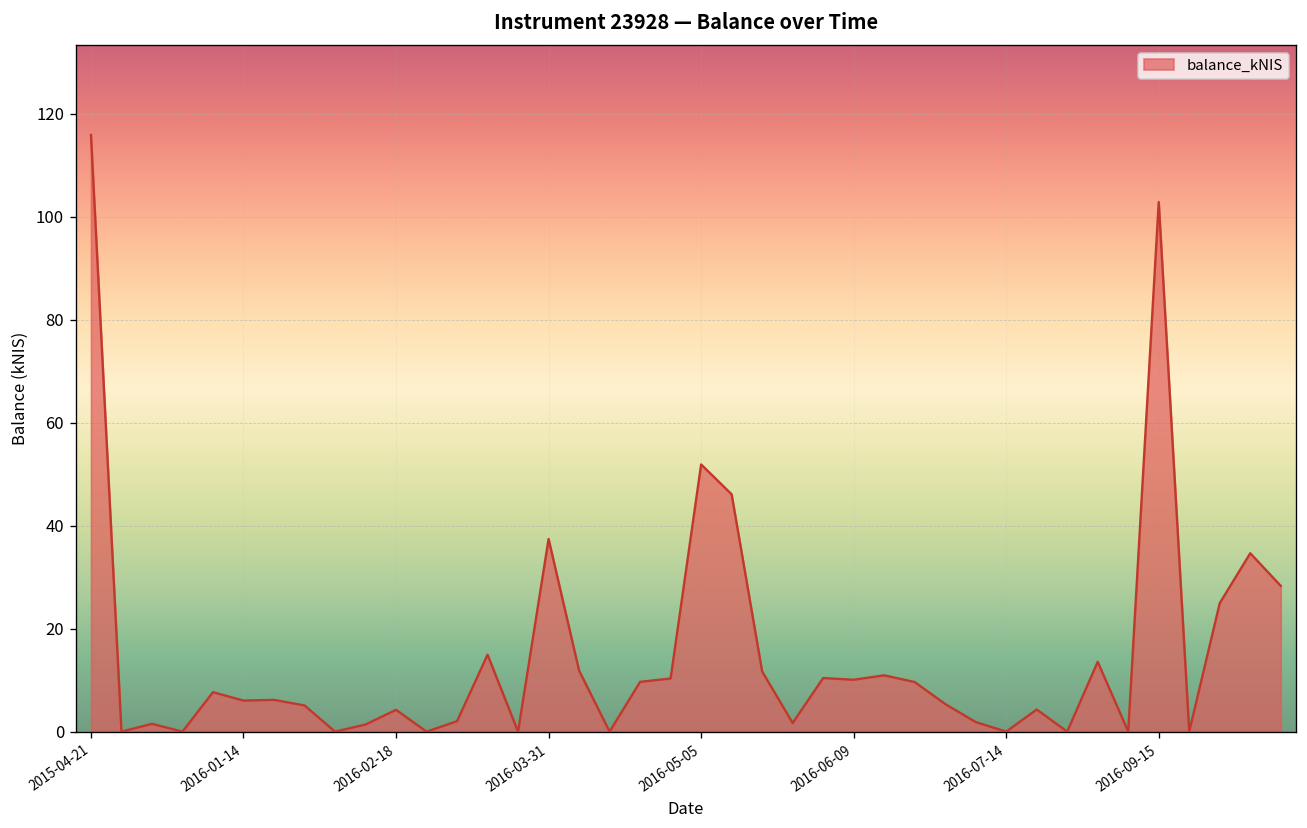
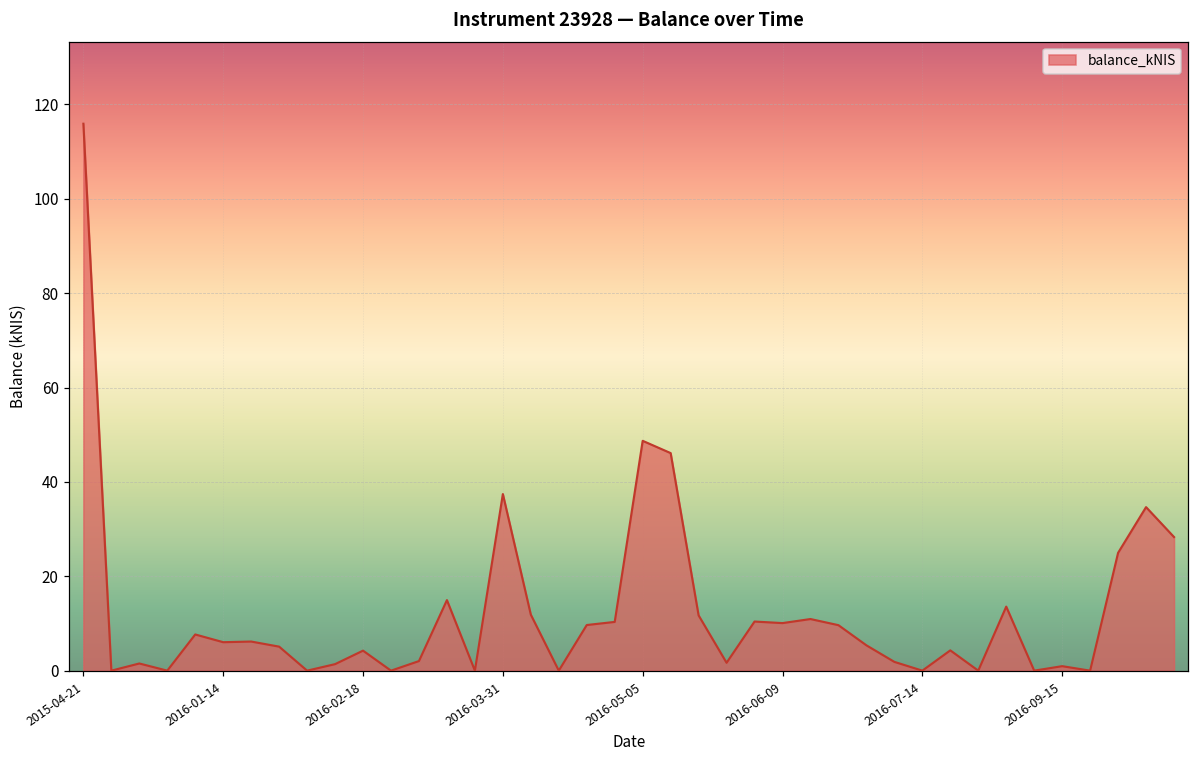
2016-05-05: 52 -> 49
2016-09-15: 103 -> 1
